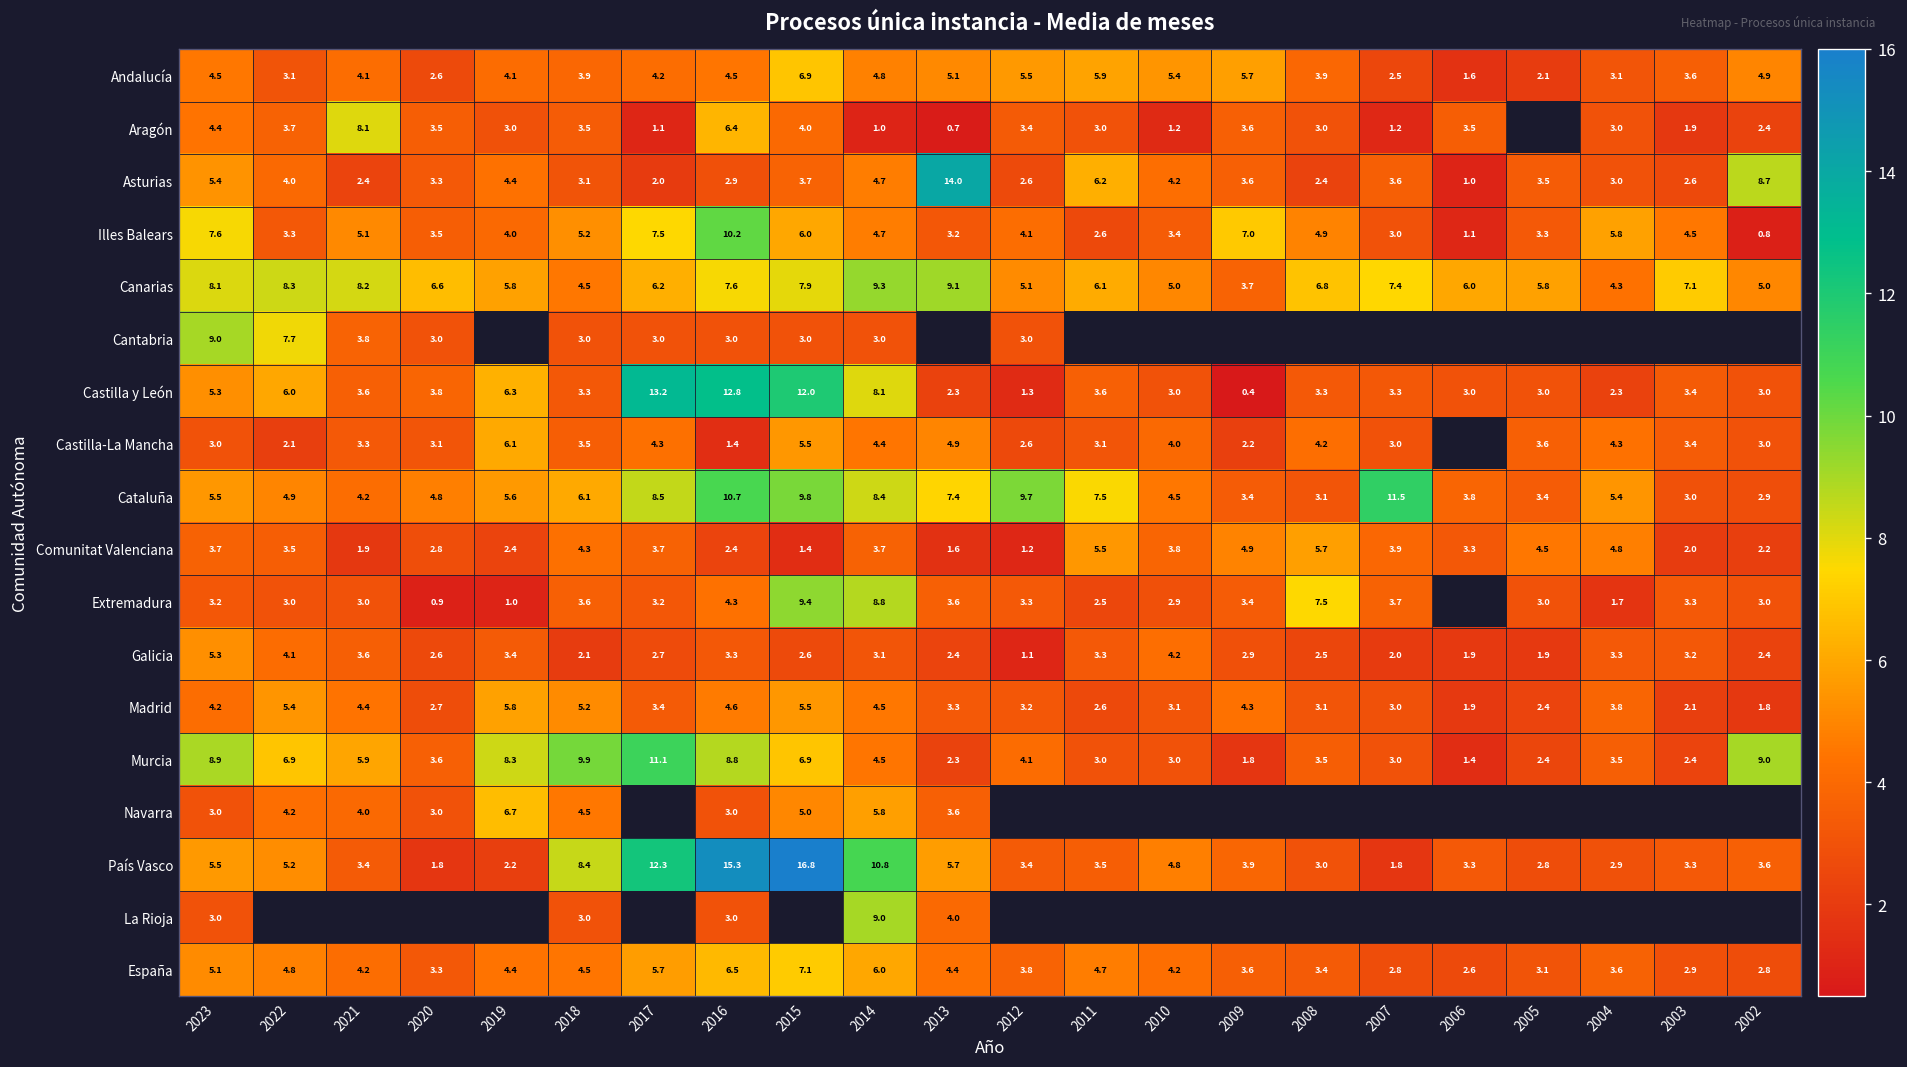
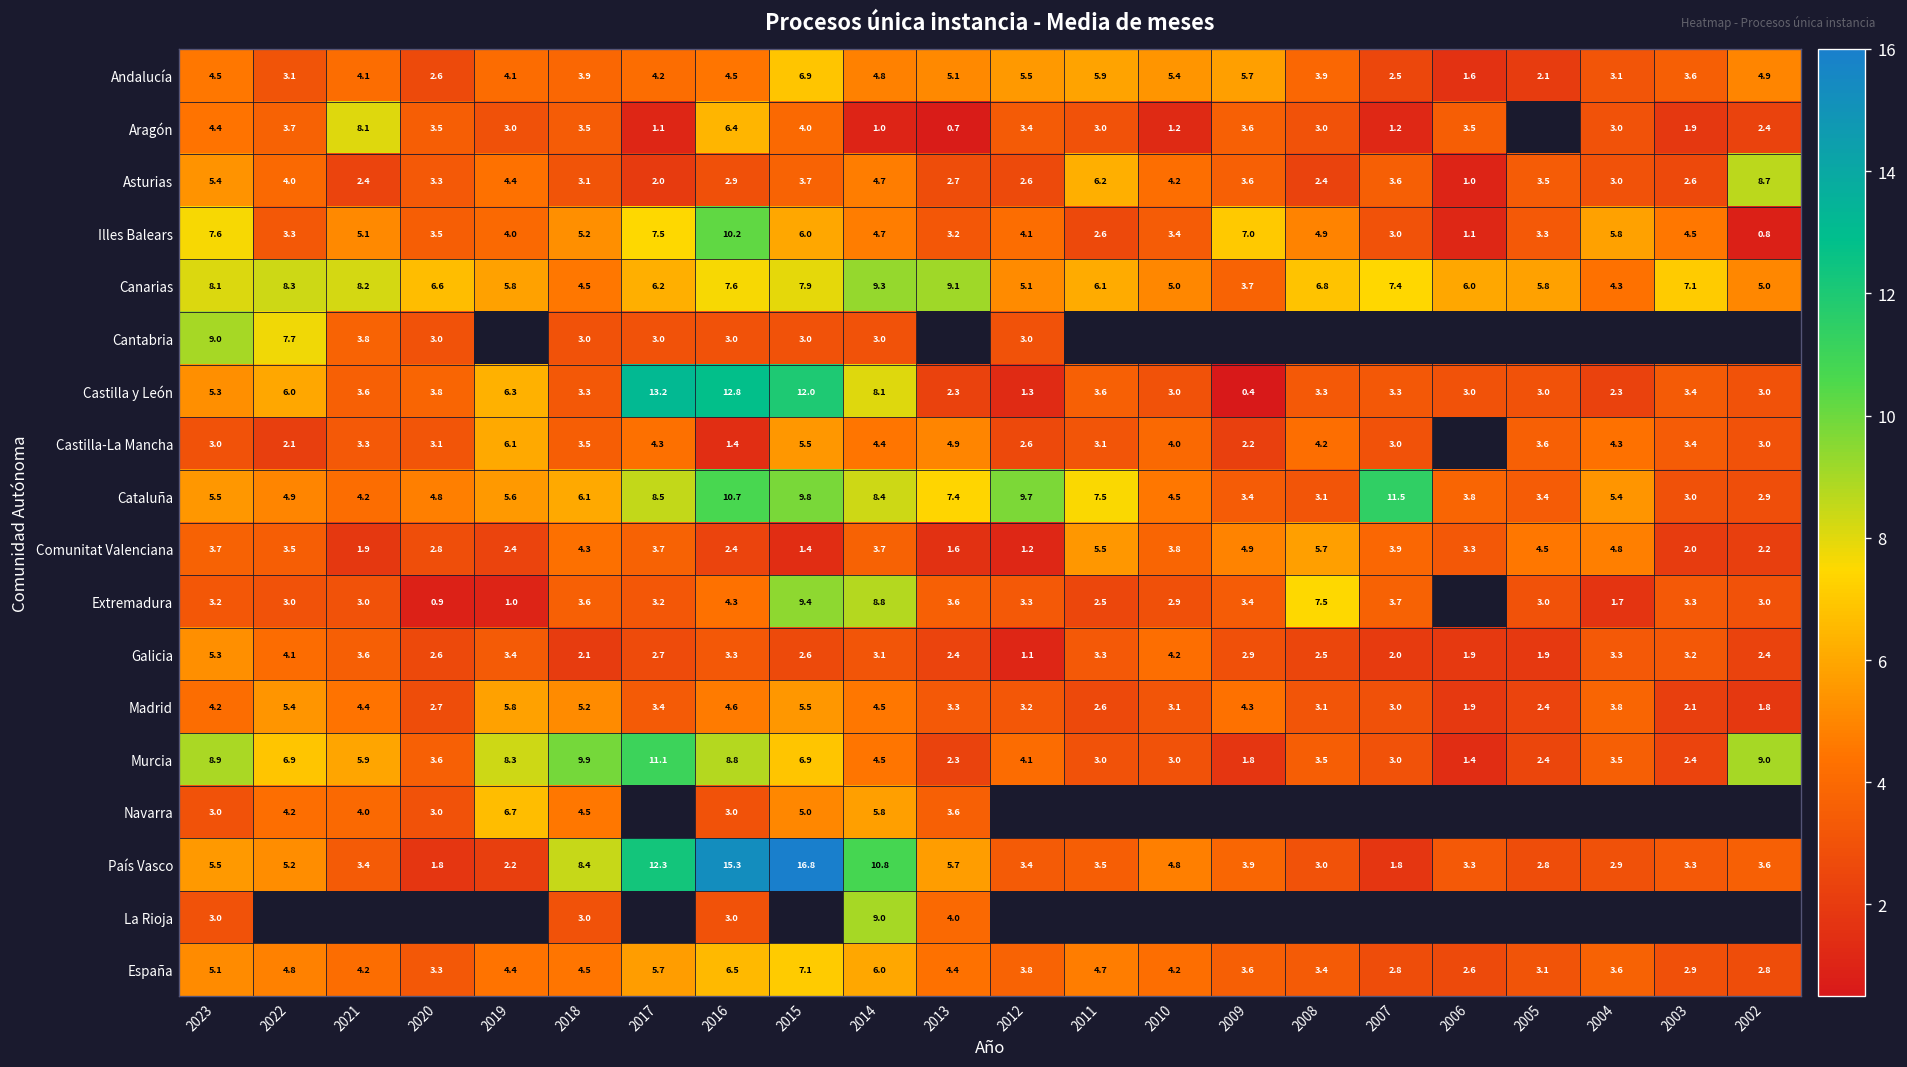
Asturias, 2013: 14.0 -> 2.7
